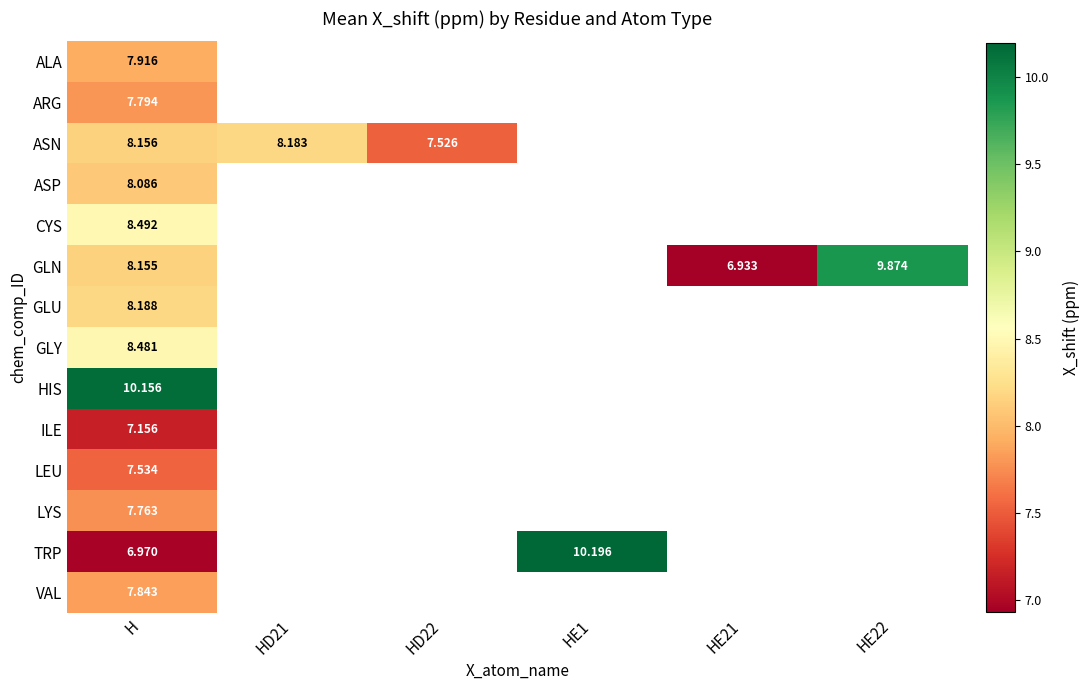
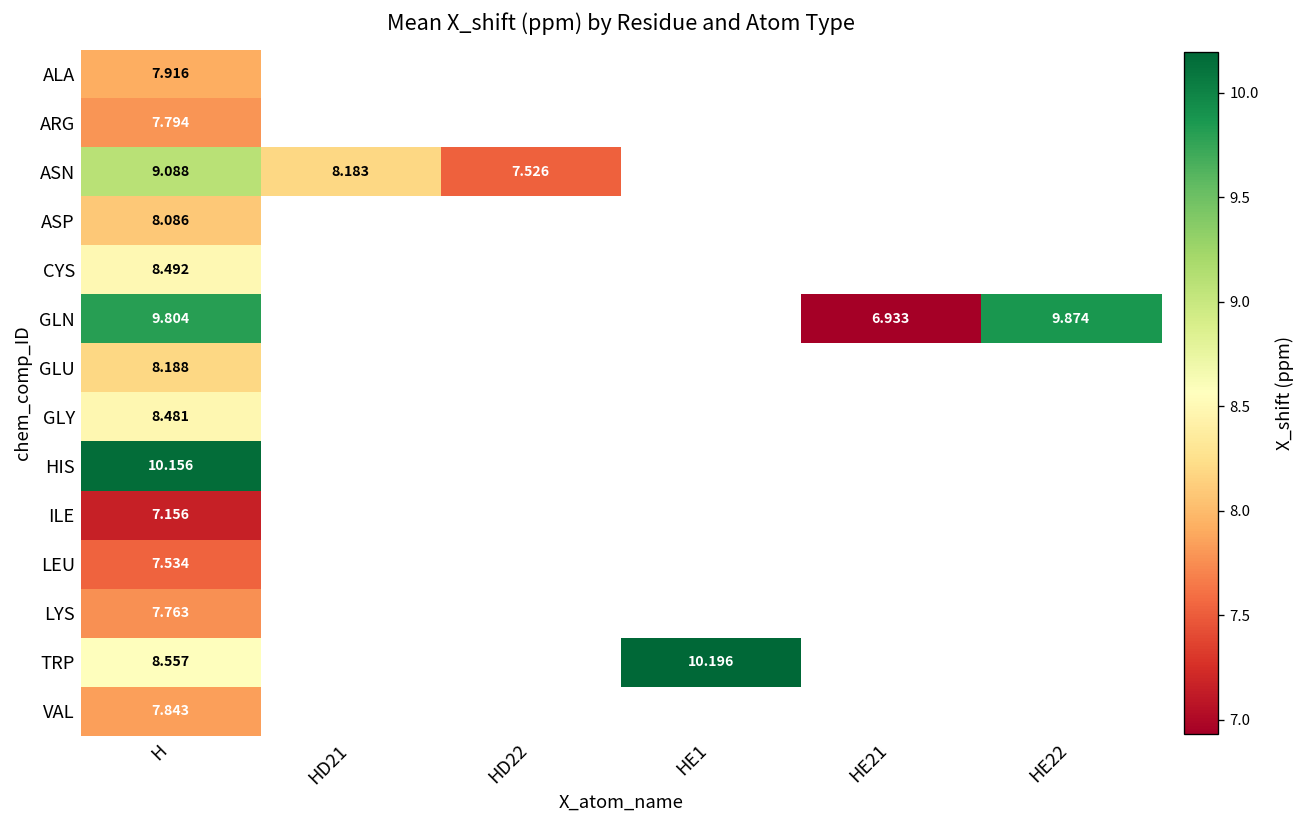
ASN, H: 8.156 -> 9.088
GLN, H: 8.155 -> 9.804
TRP, H: 6.970 -> 8.557
